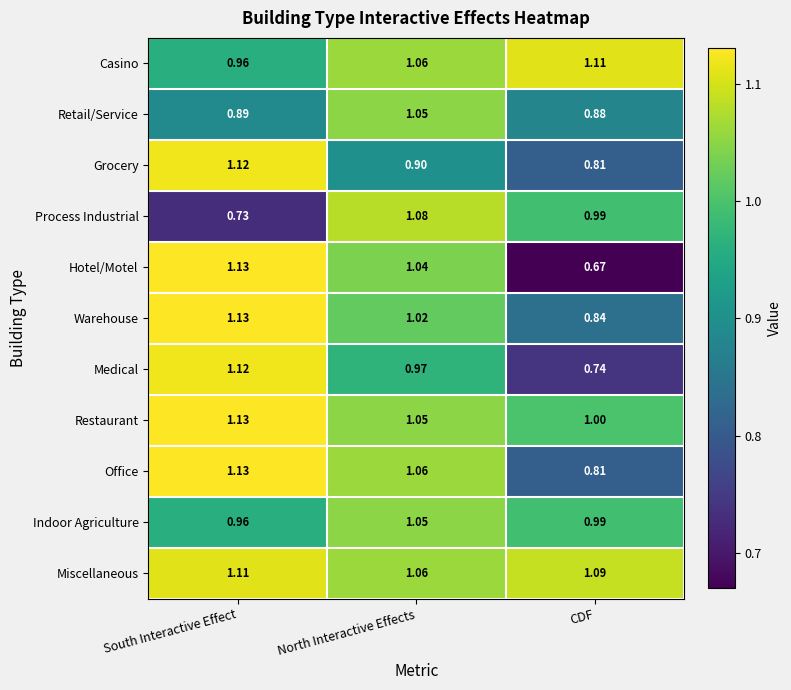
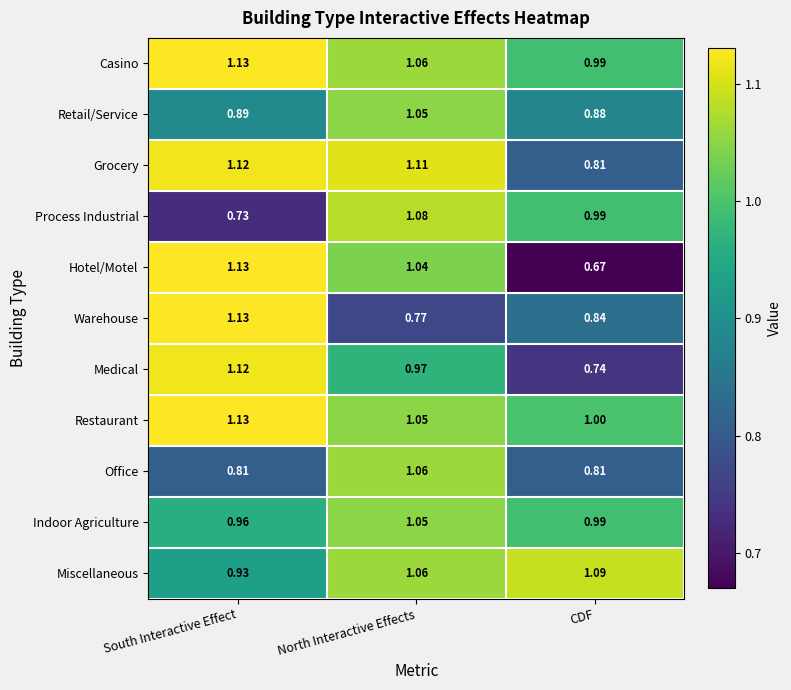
Casino, South Interactive Effect: 0.96 -> 1.13
Casino, CDF: 1.11 -> 0.99
Grocery, North Interactive Effects: 0.90 -> 1.11
Warehouse, North Interactive Effects: 1.02 -> 0.77
Office, South Interactive Effect: 1.13 -> 0.81
Miscellaneous, South Interactive Effect: 1.11 -> 0.93
